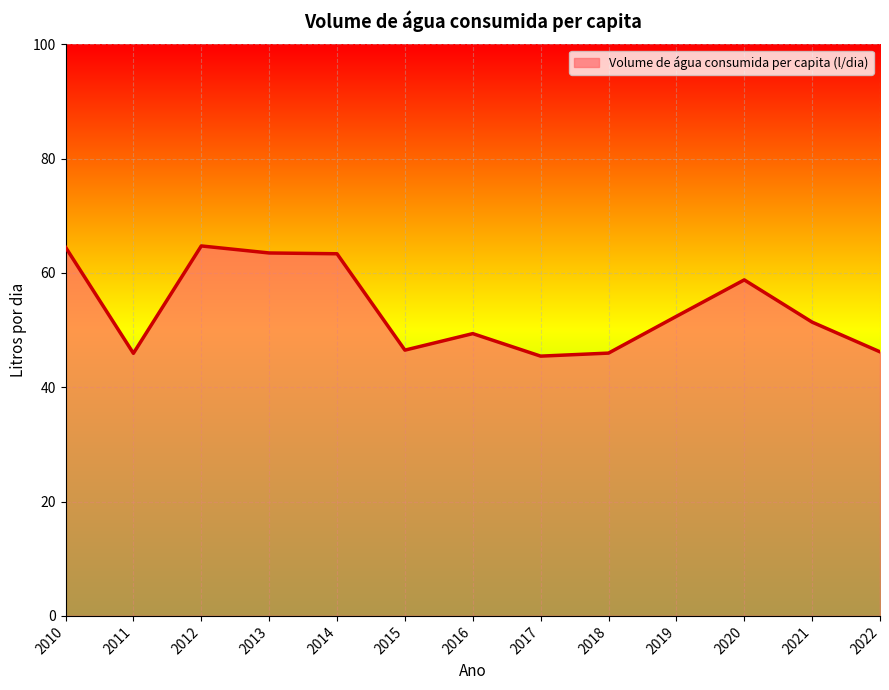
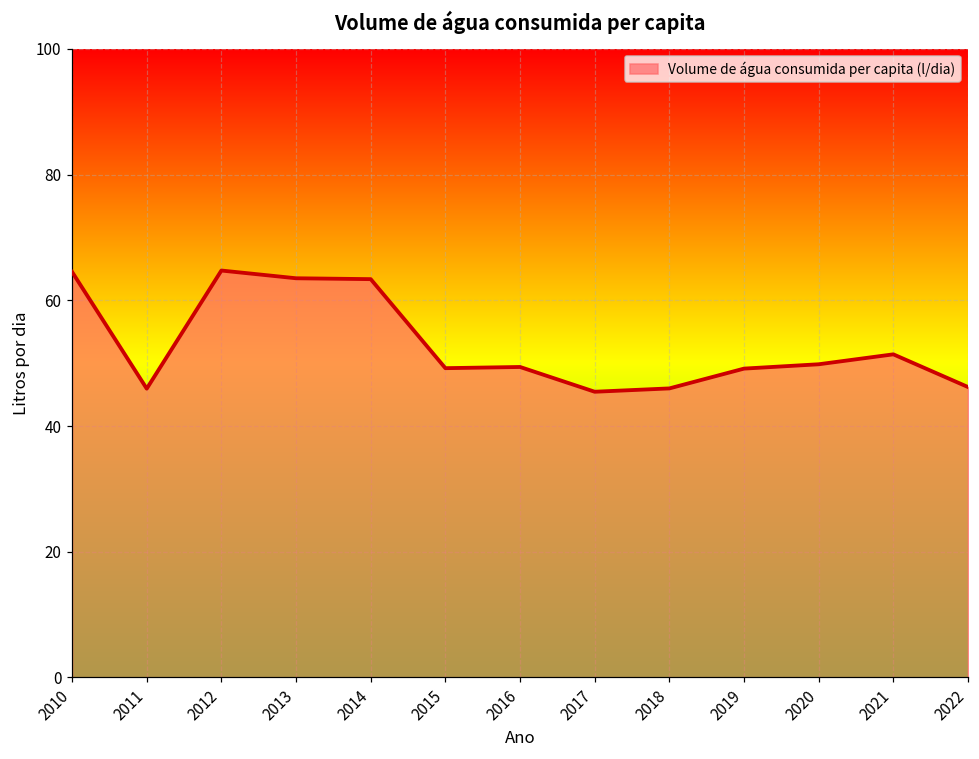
2015: 47 -> 49
2019: 52 -> 49
2020: 59 -> 50
